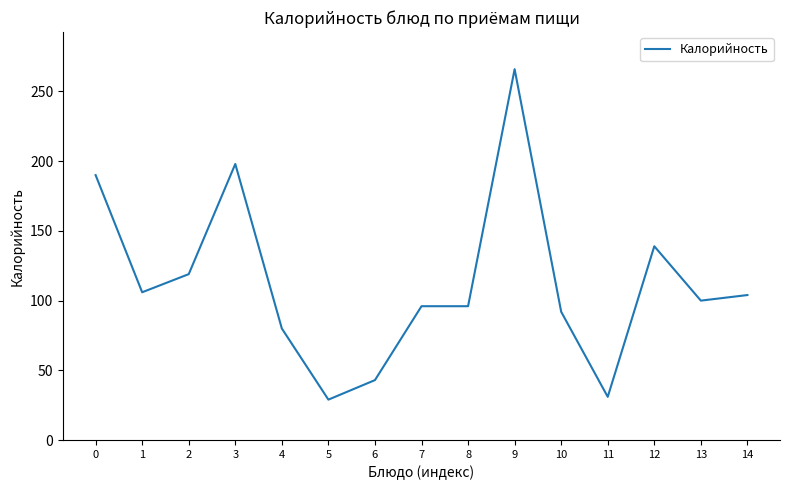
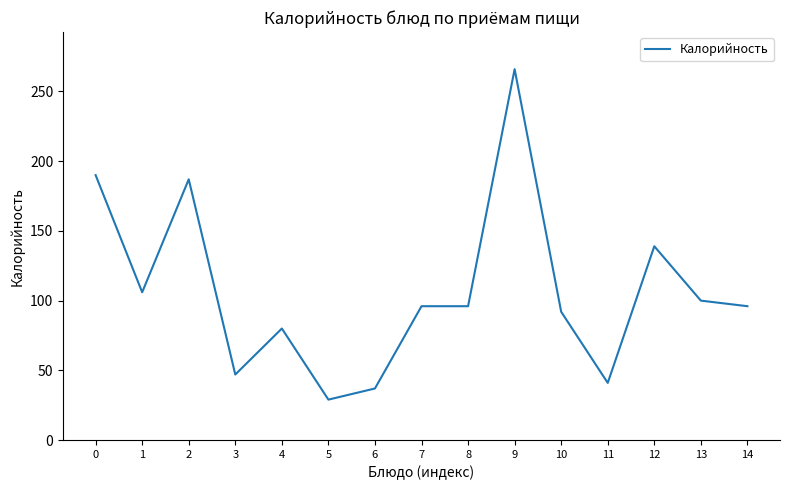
2: 119 -> 187
3: 198 -> 47
6: 43 -> 37
11: 31 -> 41
14: 104 -> 96
